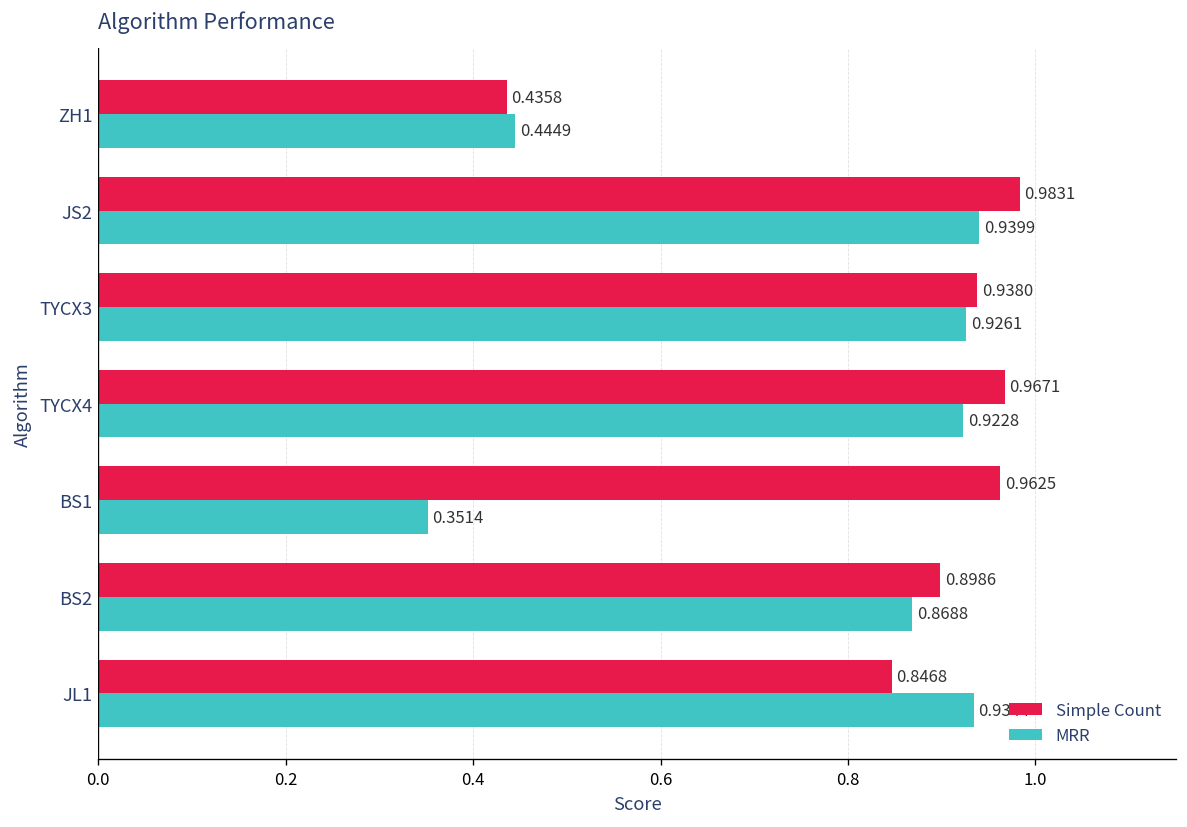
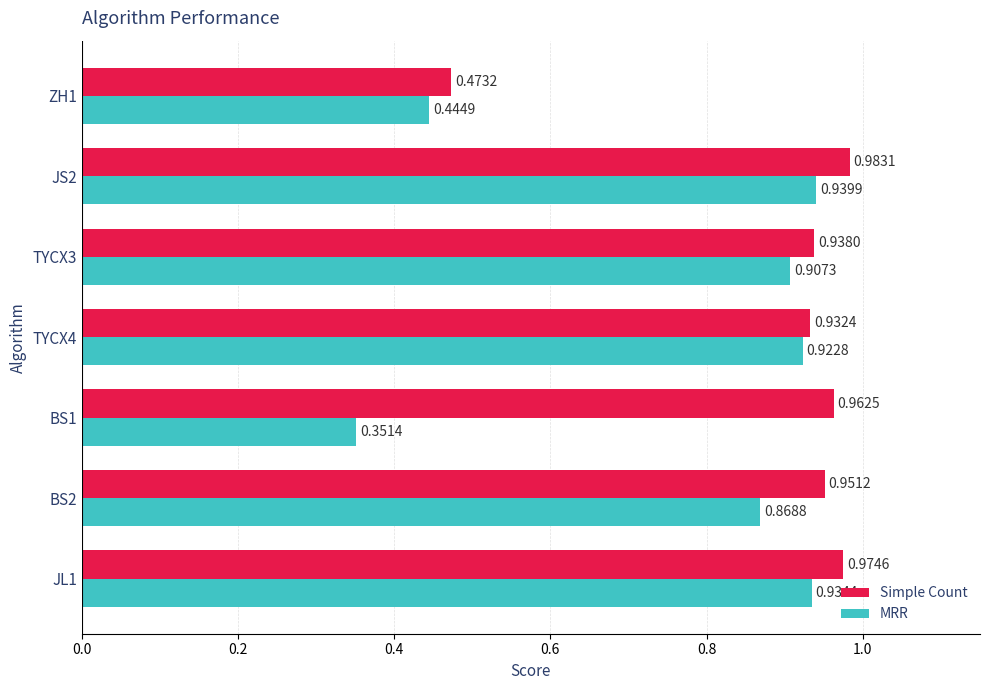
Simple Count, ZH1: 0.4358 -> 0.4732
MRR, TYCX3: 0.9261 -> 0.9073
Simple Count, TYCX4: 0.9671 -> 0.9324
Simple Count, BS2: 0.8986 -> 0.9512
Simple Count, JL1: 0.8468 -> 0.9746
